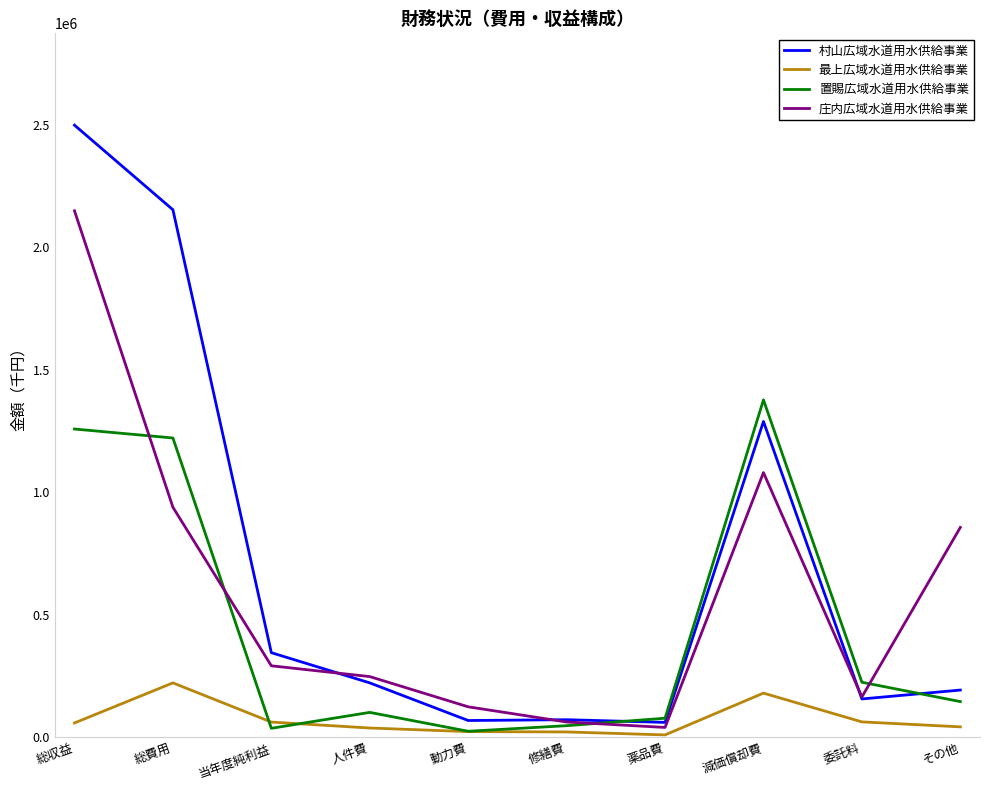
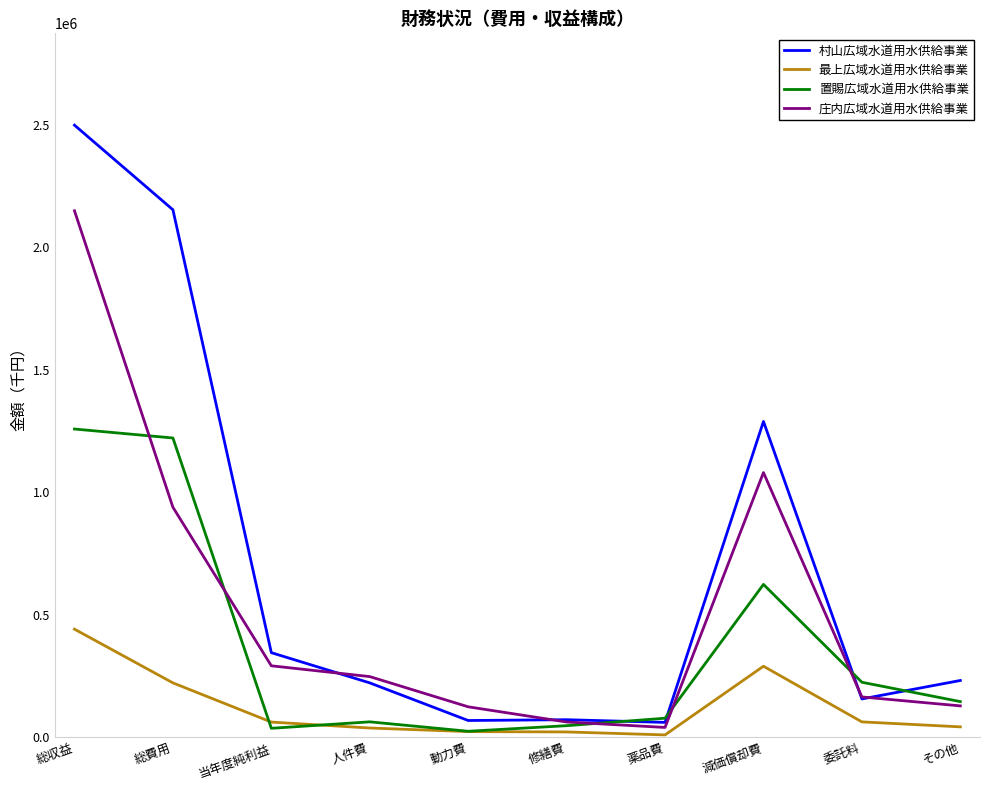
最上広域水道用水供給事業, 総収益: 60000 -> 440000
置賜広域水道用水供給事業, 人件費: 100000 -> 60000
最上広域水道用水供給事業, 減価償却費: 180000 -> 290000
置賜広域水道用水供給事業, 減価償却費: 1380000 -> 620000
村山広域水道用水供給事業, その他: 190000 -> 230000
庄内広域水道用水供給事業, その他: 860000 -> 130000
